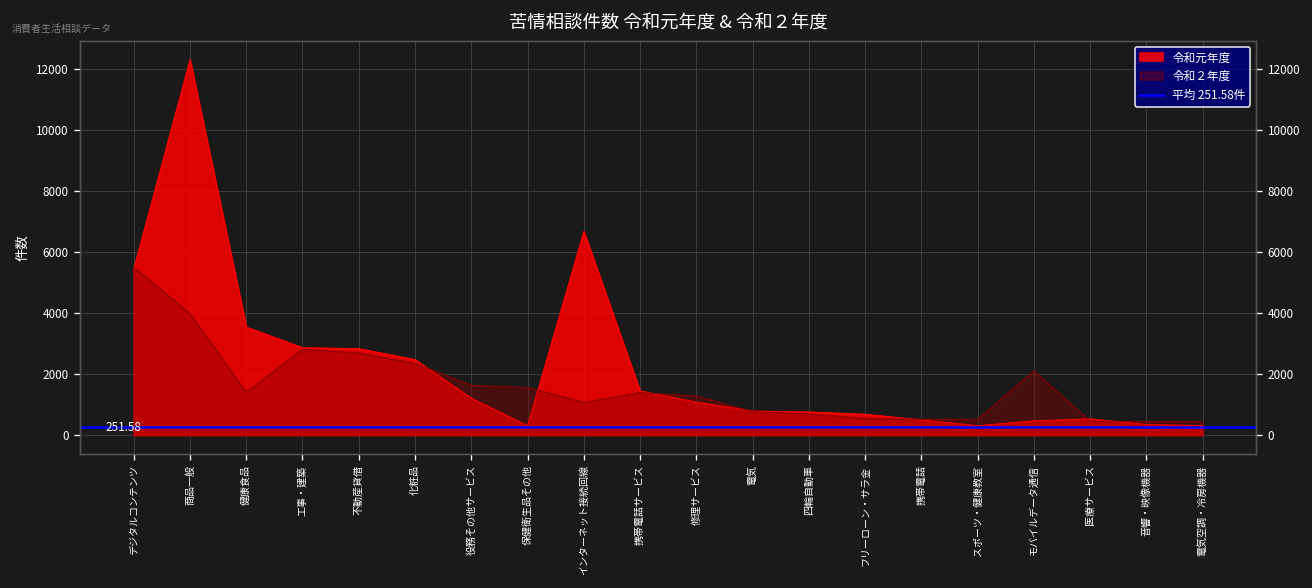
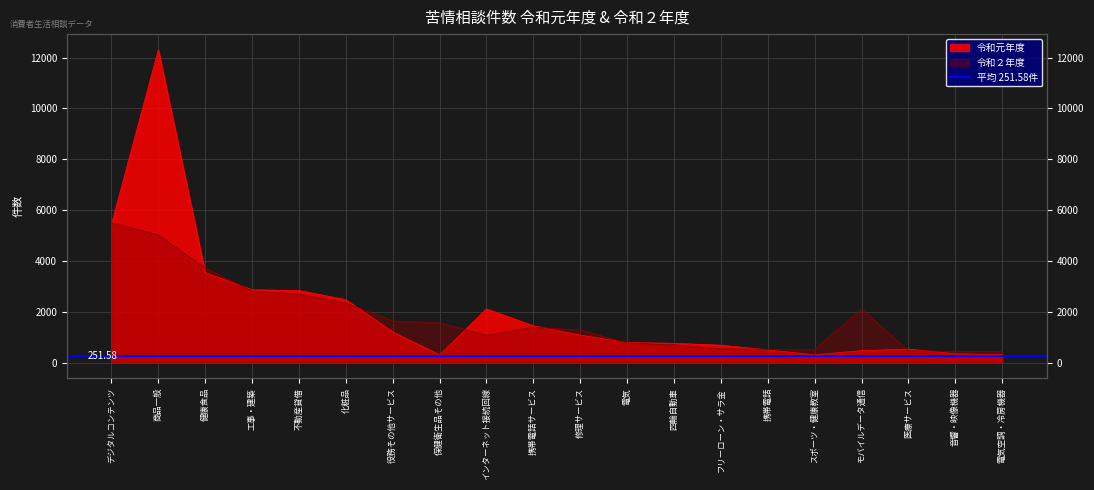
令和２年度, 商品一般: 4000 -> 5000
令和２年度, 健康食品: 1400 -> 3700
令和元年度, インターネット接続回線: 6700 -> 2100
